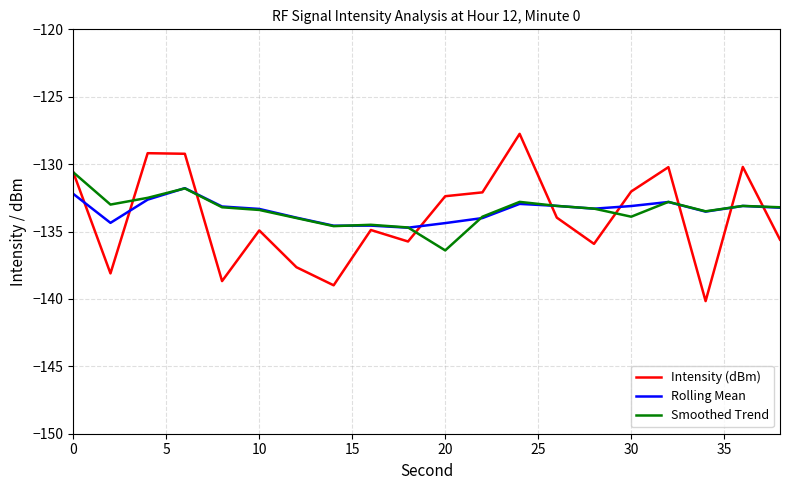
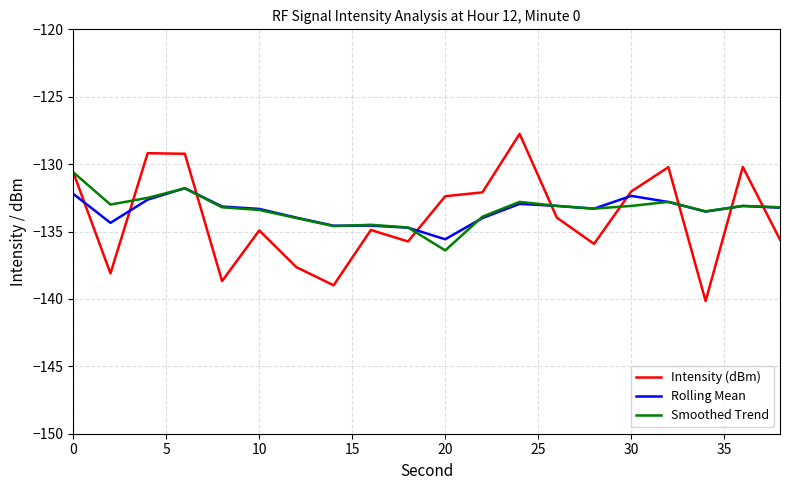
Rolling Mean, 20: -134.4 -> -135.6
Rolling Mean, 30: -133.1 -> -132.4
Smoothed Trend, 30: -133.9 -> -133.1
